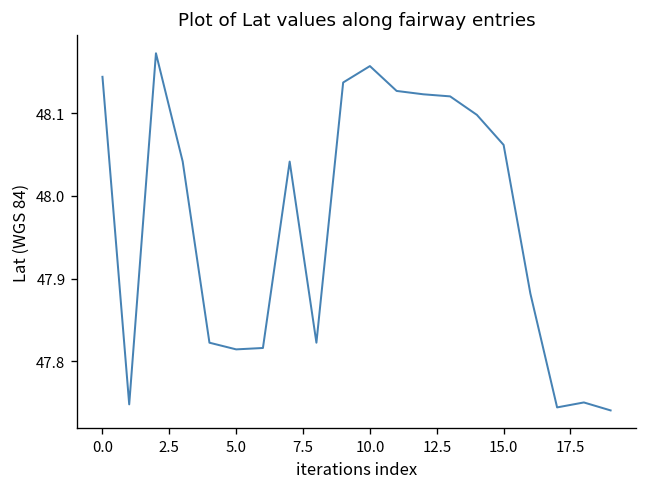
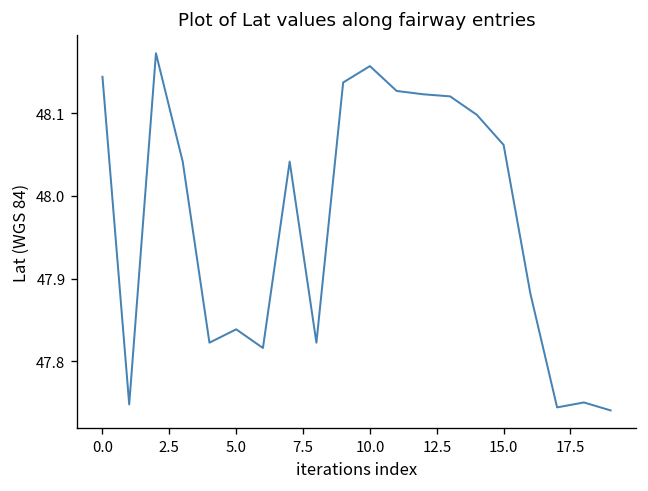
5.0: 47.81 -> 47.84
